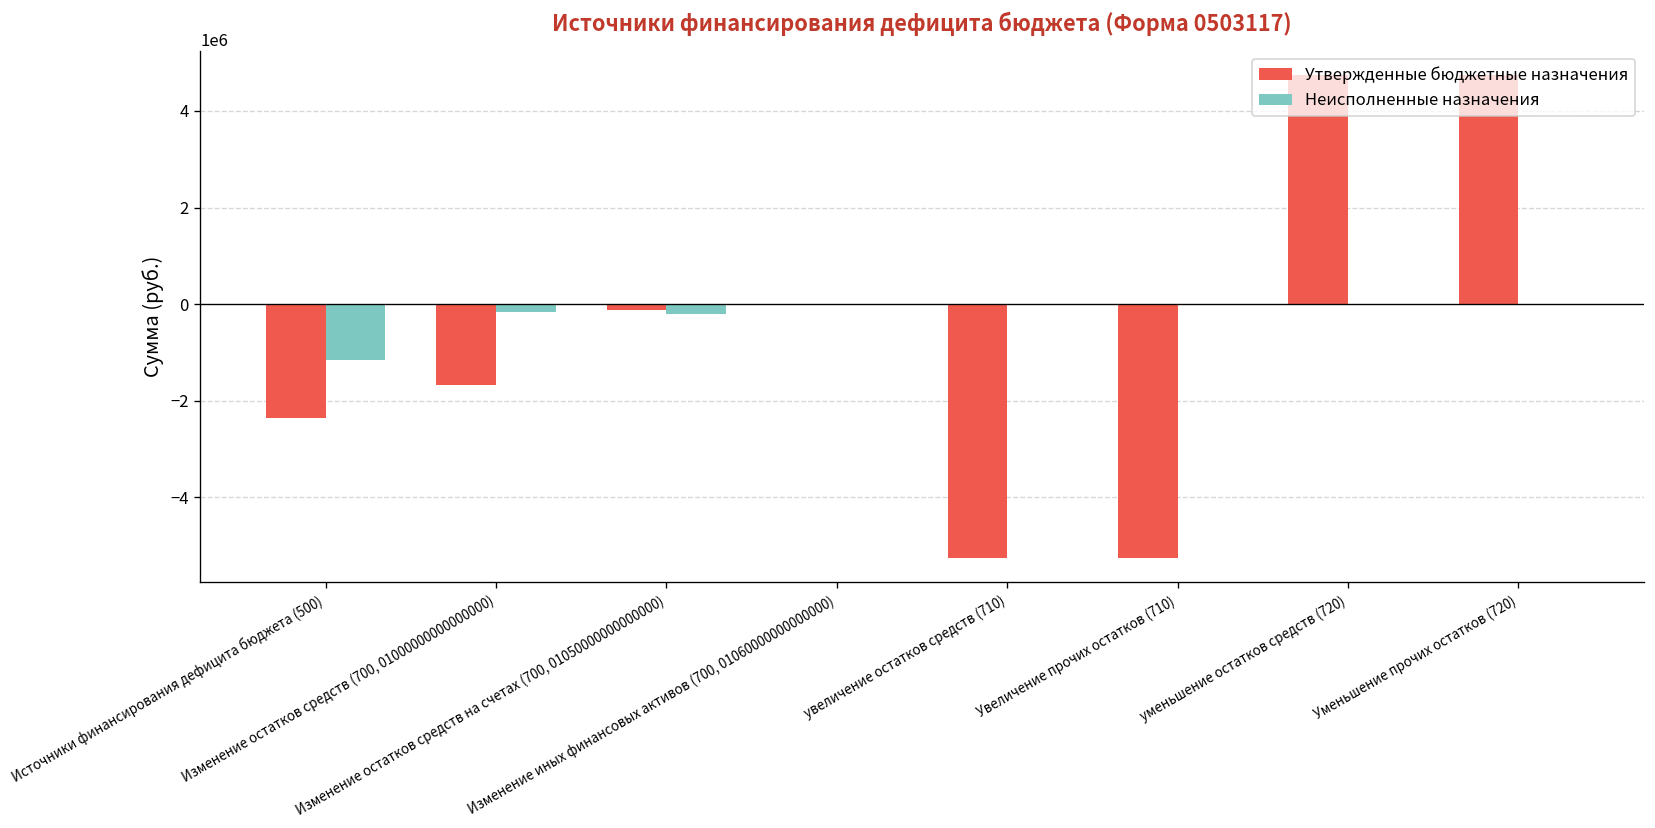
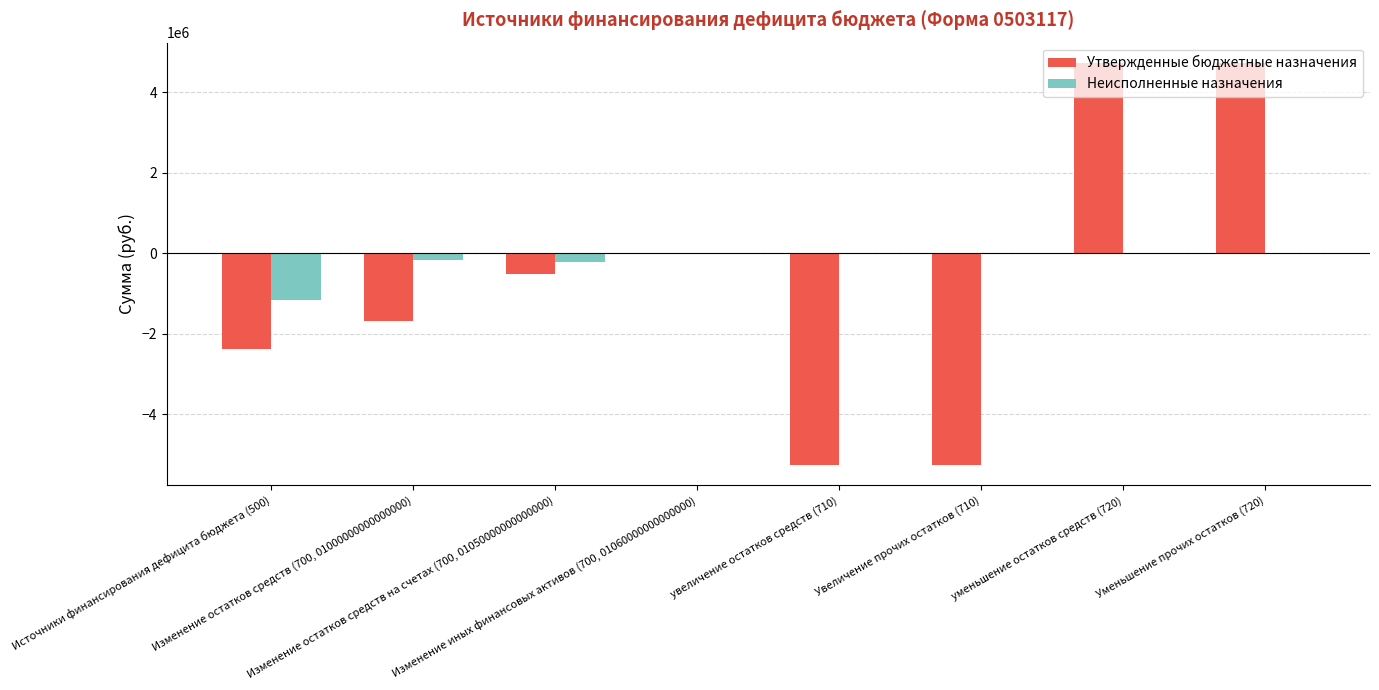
Утвержденные бюджетные назначения, Изменение остатков средств на счетах (700, 01050000000000000): -100000 -> -500000
